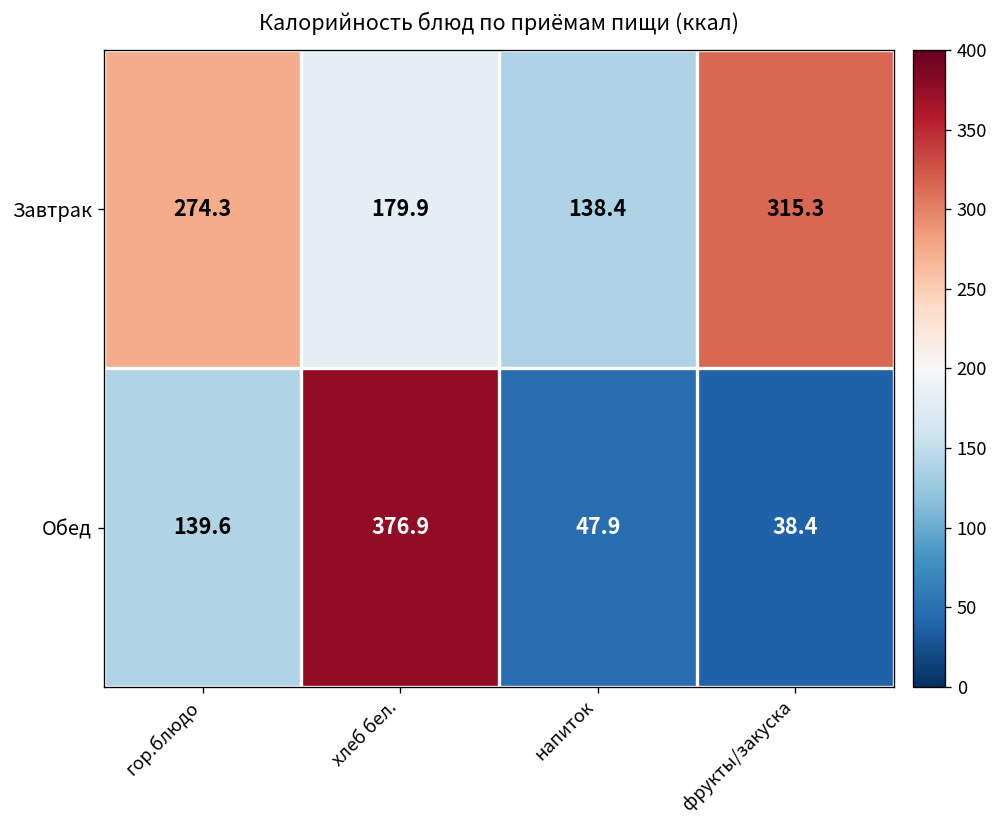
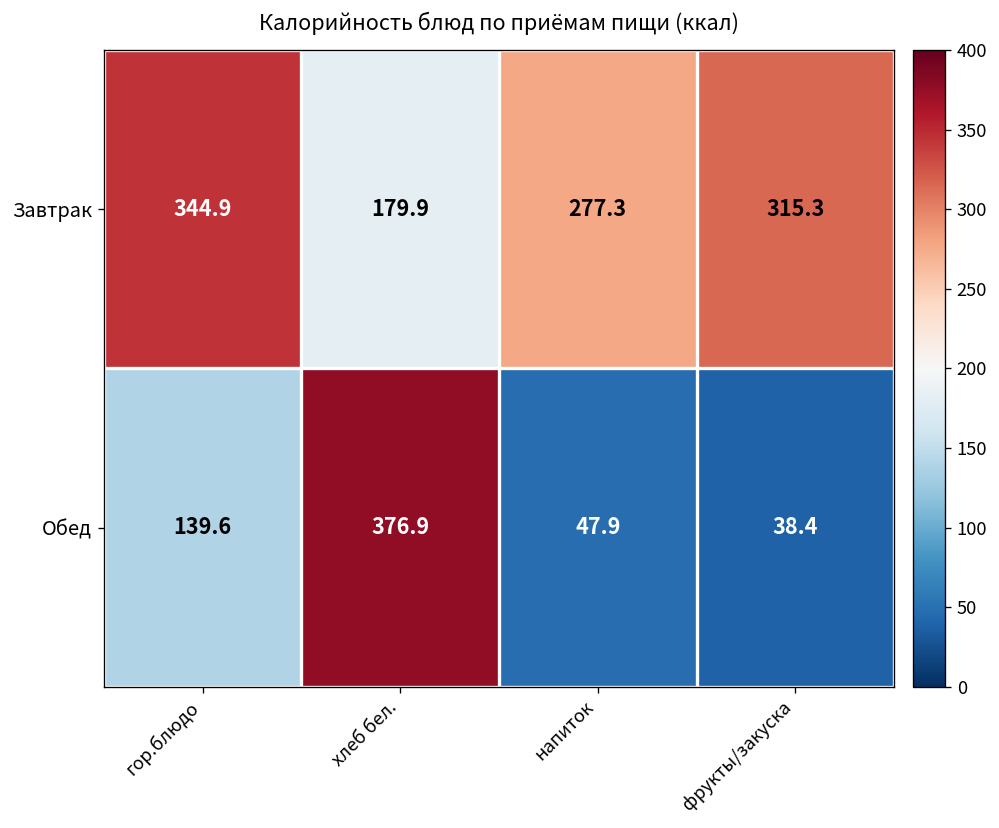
Завтрак, гор.блюдо: 274.3 -> 344.9
Завтрак, напиток: 138.4 -> 277.3
